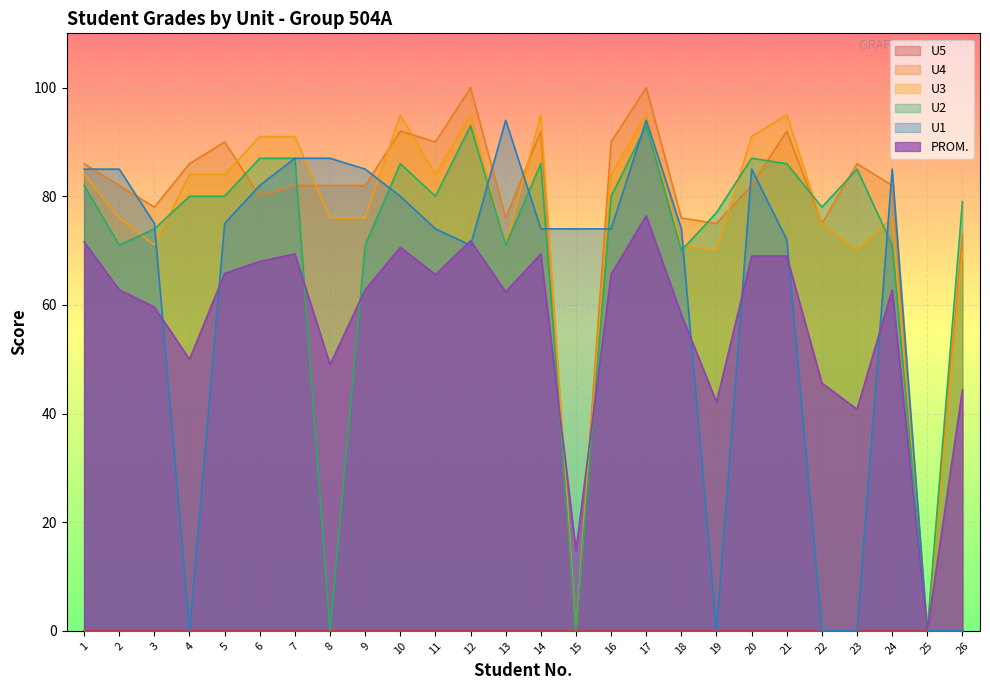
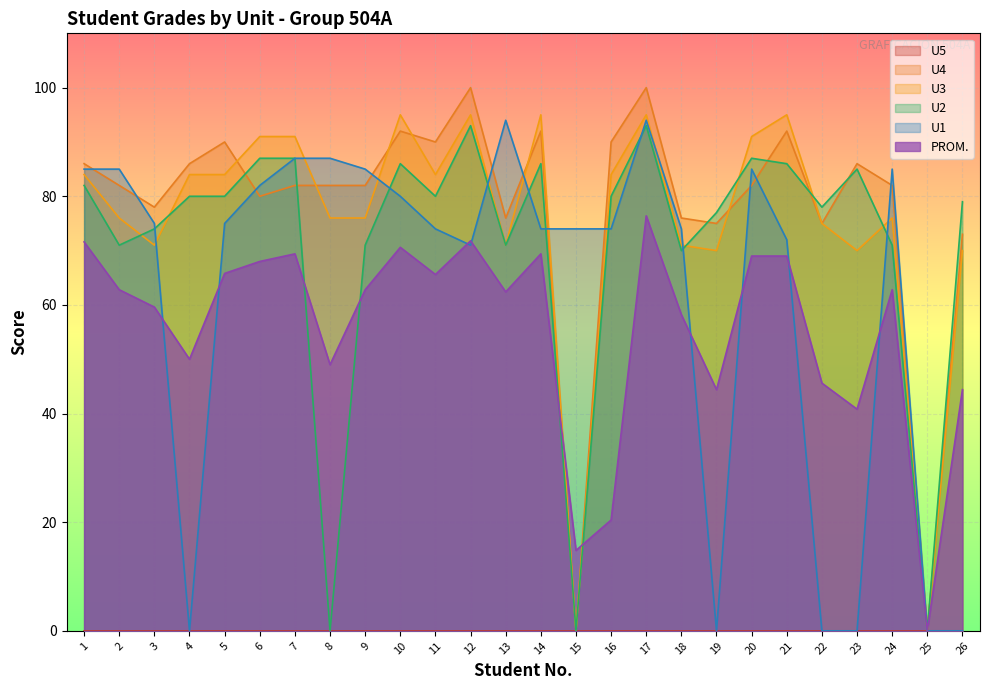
PROM., 16: 66 -> 20
PROM., 19: 42 -> 44
